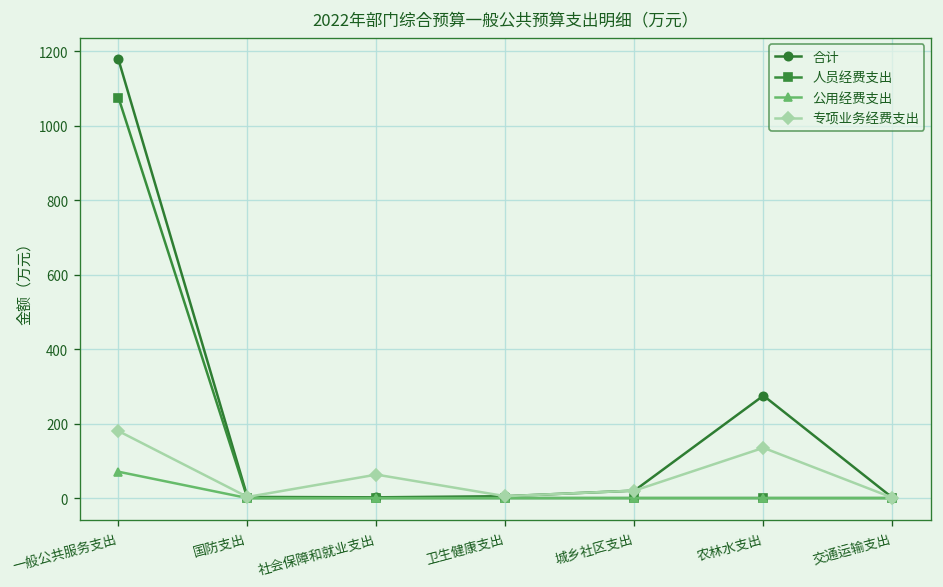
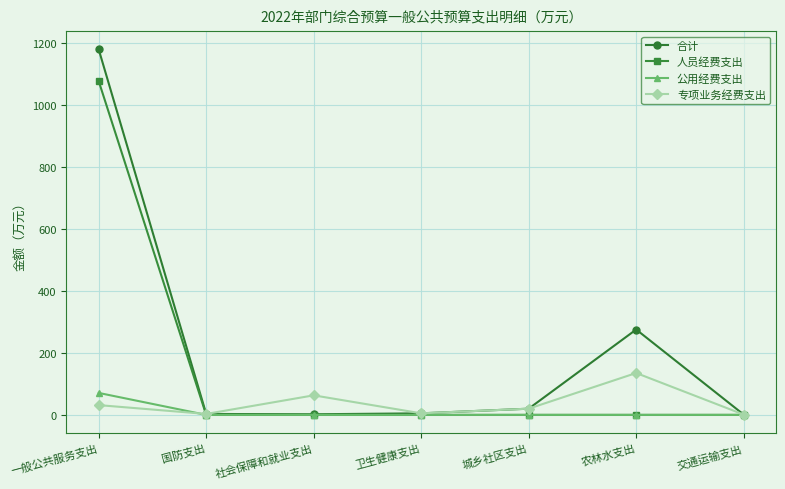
专项业务经费支出, 一般公共服务支出: 180 -> 30
